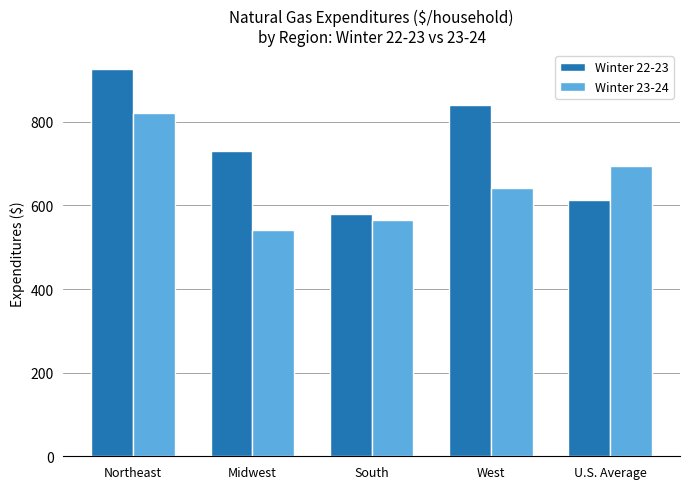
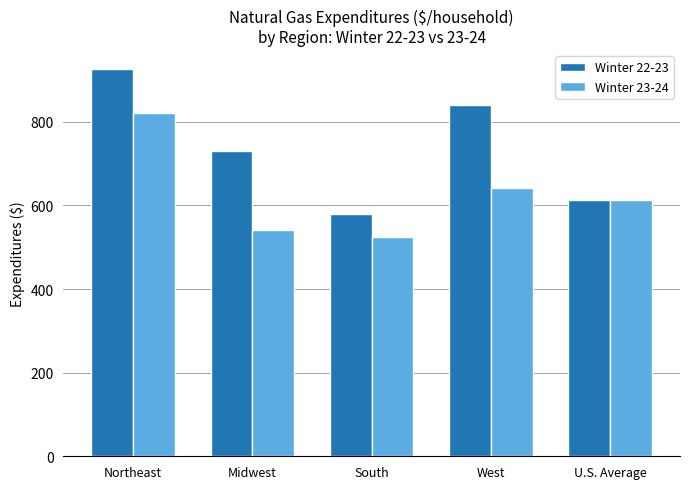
Winter 23-24, South: 570 -> 520
Winter 23-24, U.S. Average: 690 -> 610
